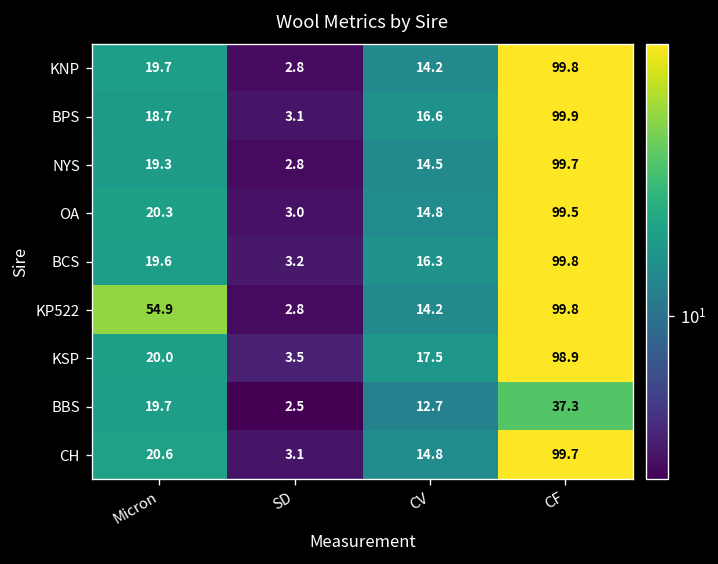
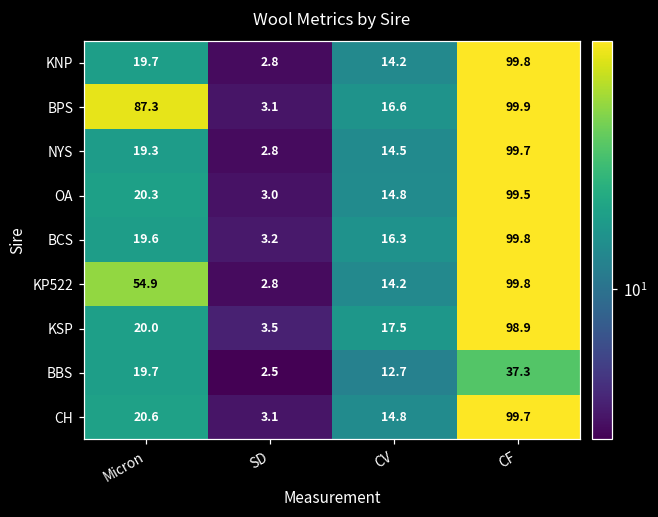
BPS, Micron: 18.7 -> 87.3
